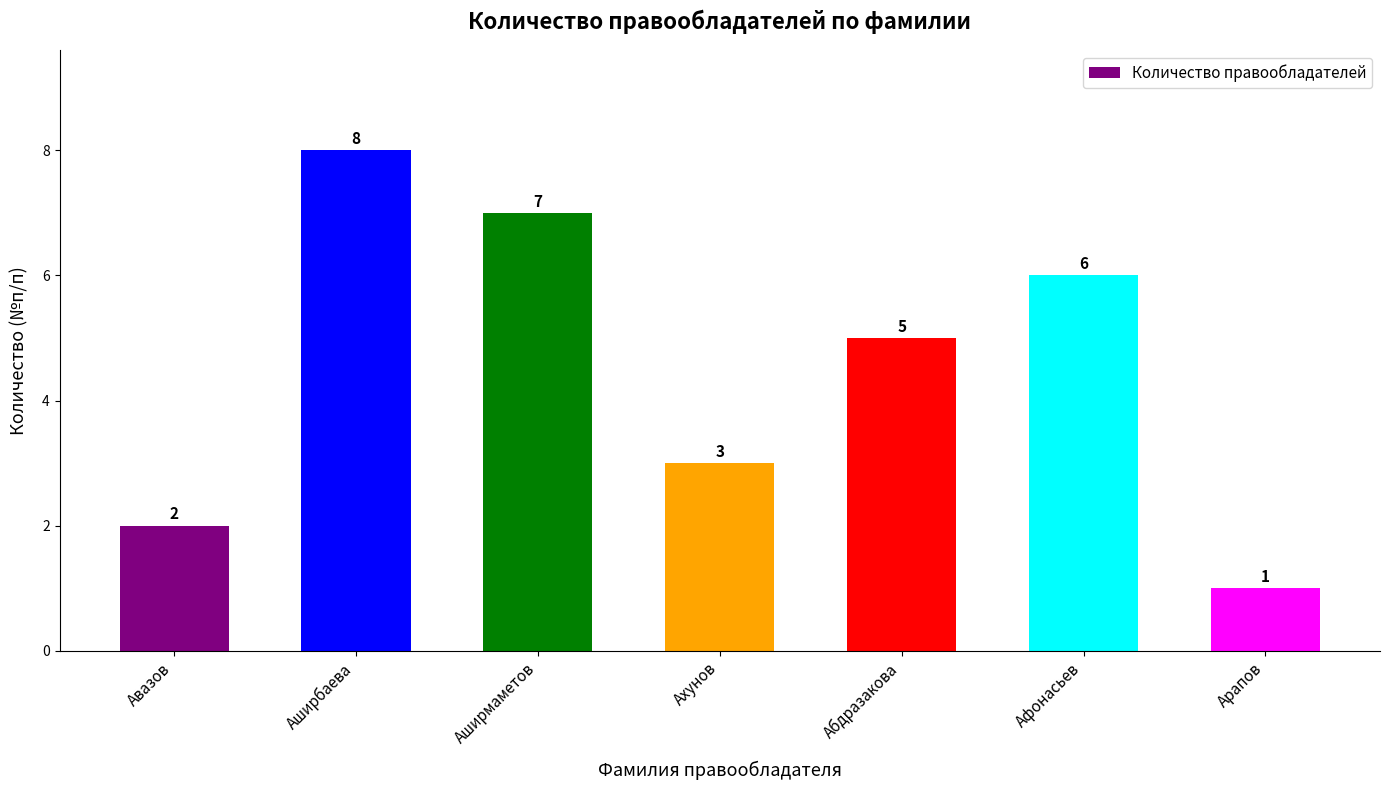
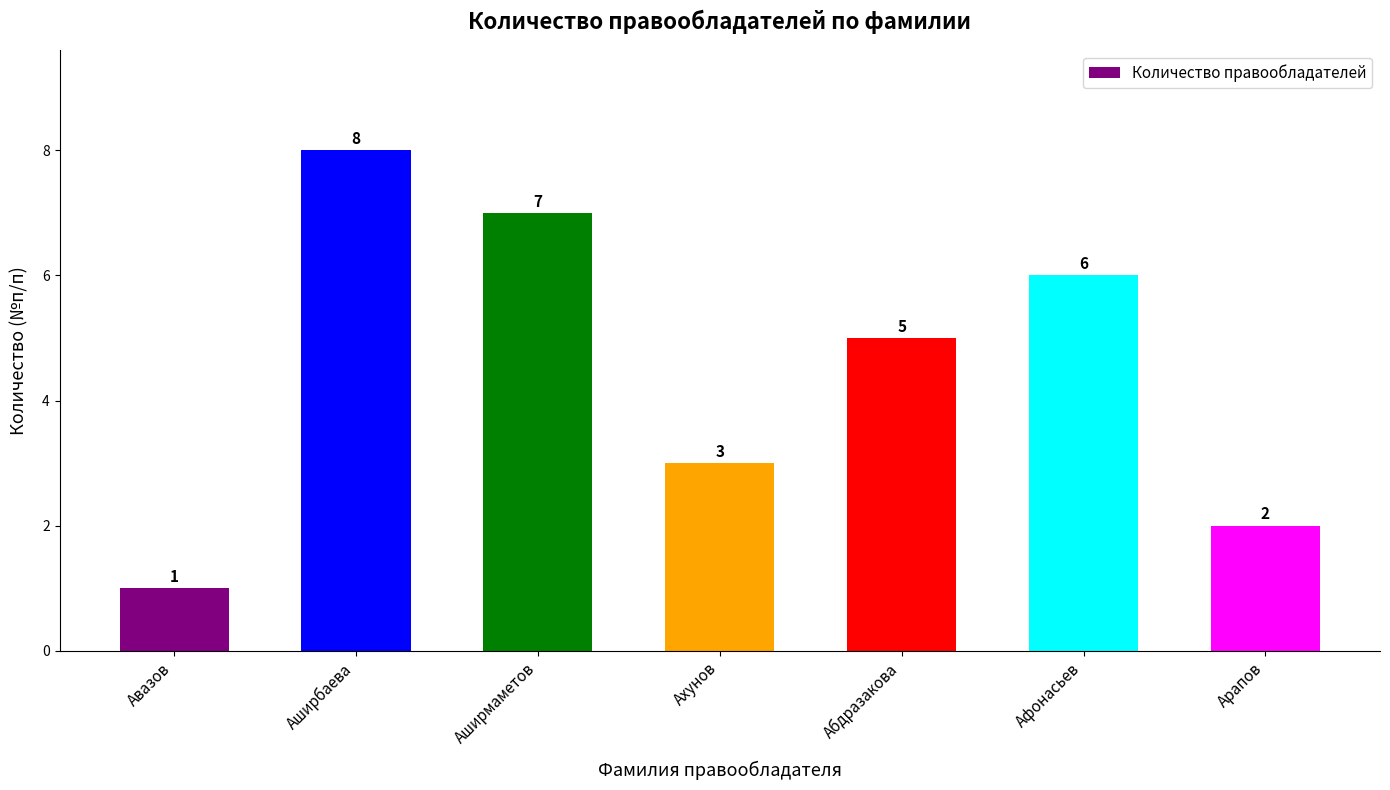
Авазов: 2 -> 1
Арапов: 1 -> 2
